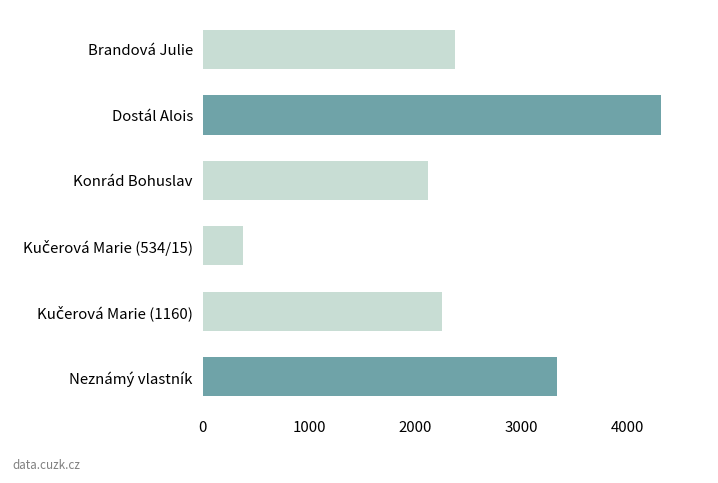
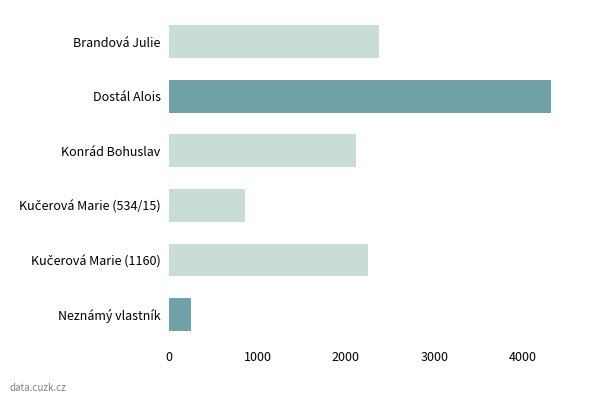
Kučerová Marie (534/15): 400 -> 900
Neznámý vlastník: 3300 -> 200
